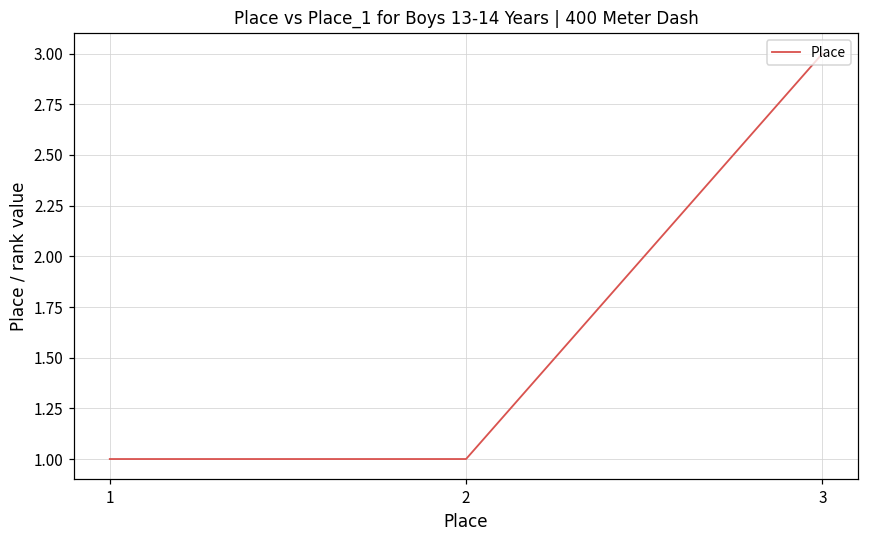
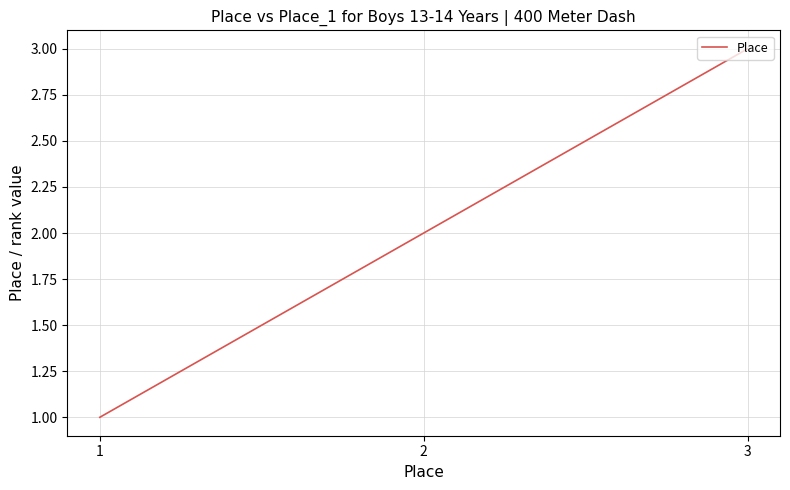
2: 1 -> 2
